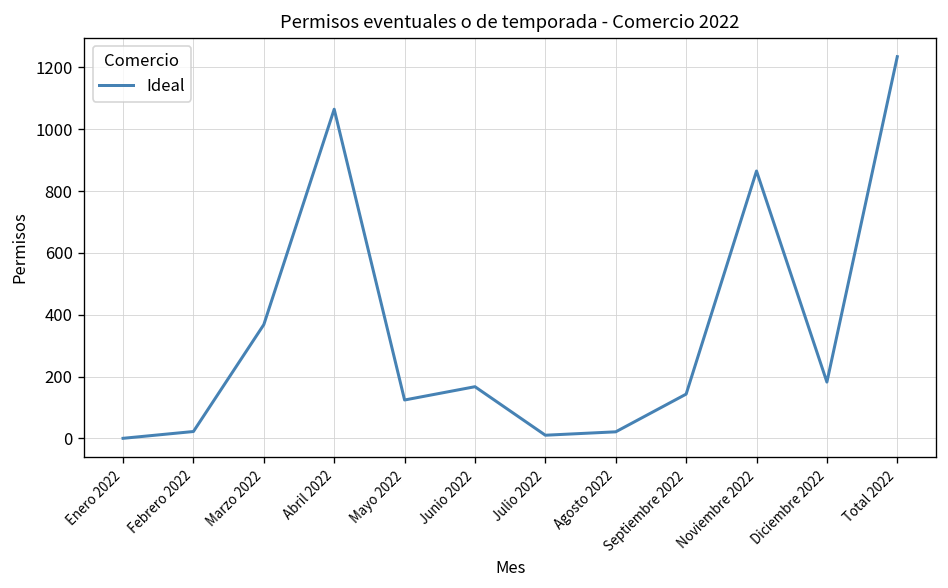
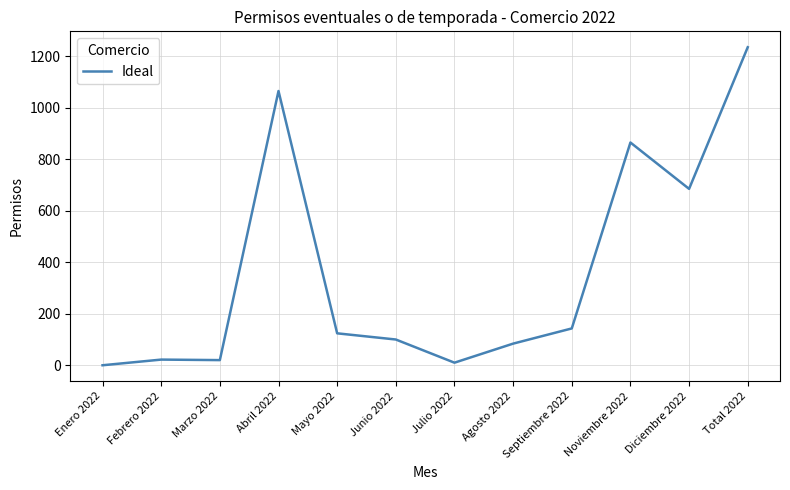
Marzo 2022: 370 -> 20
Junio 2022: 170 -> 100
Agosto 2022: 20 -> 80
Diciembre 2022: 180 -> 690
